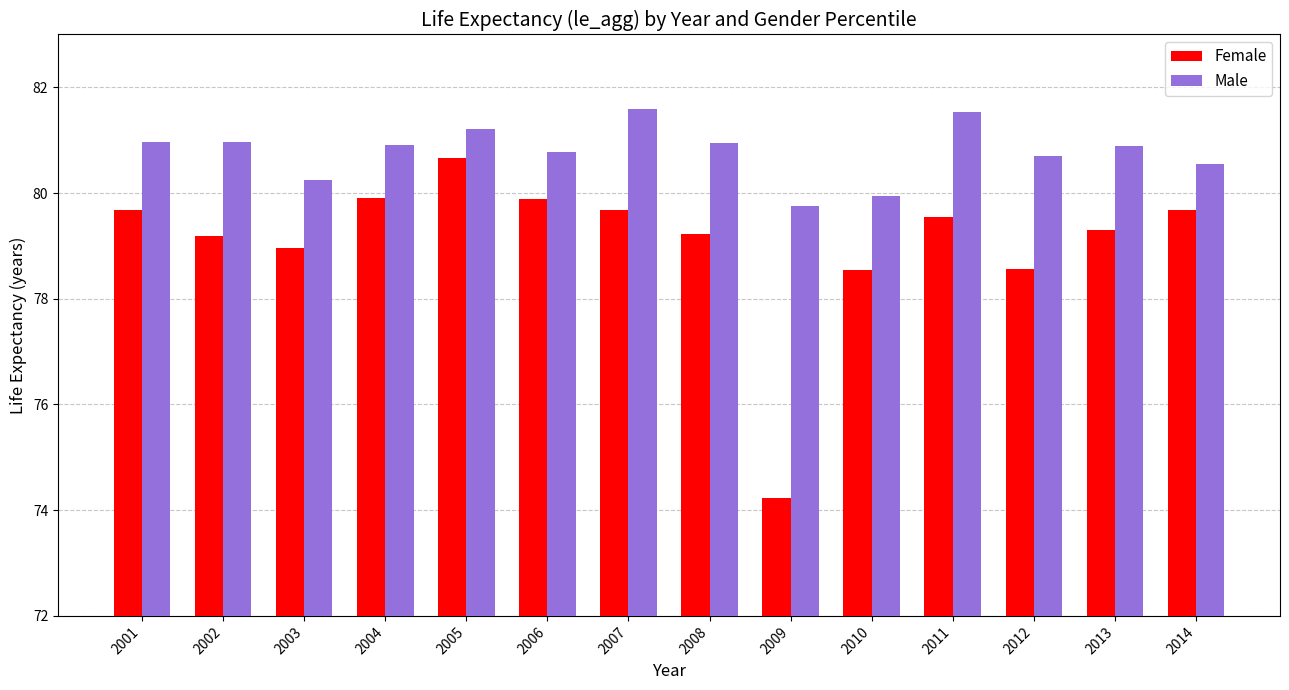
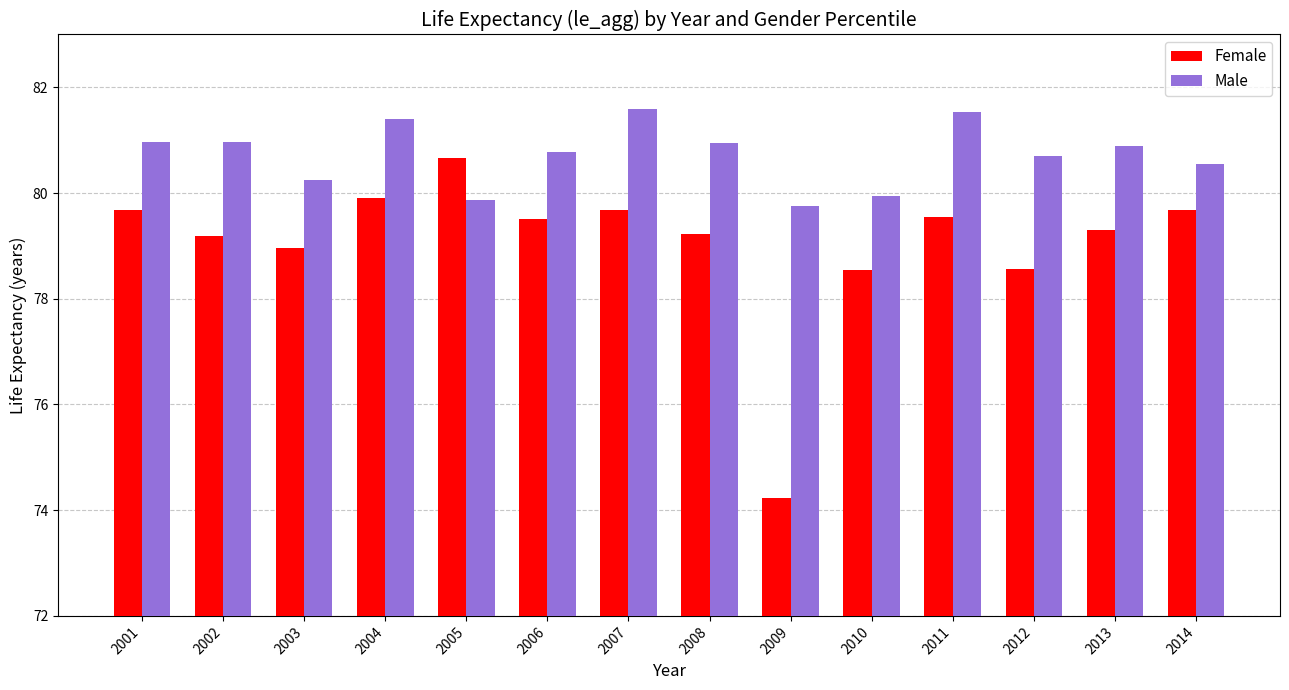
Male, 2004: 80.9 -> 81.4
Male, 2005: 81.2 -> 79.9
Female, 2006: 79.9 -> 79.5
